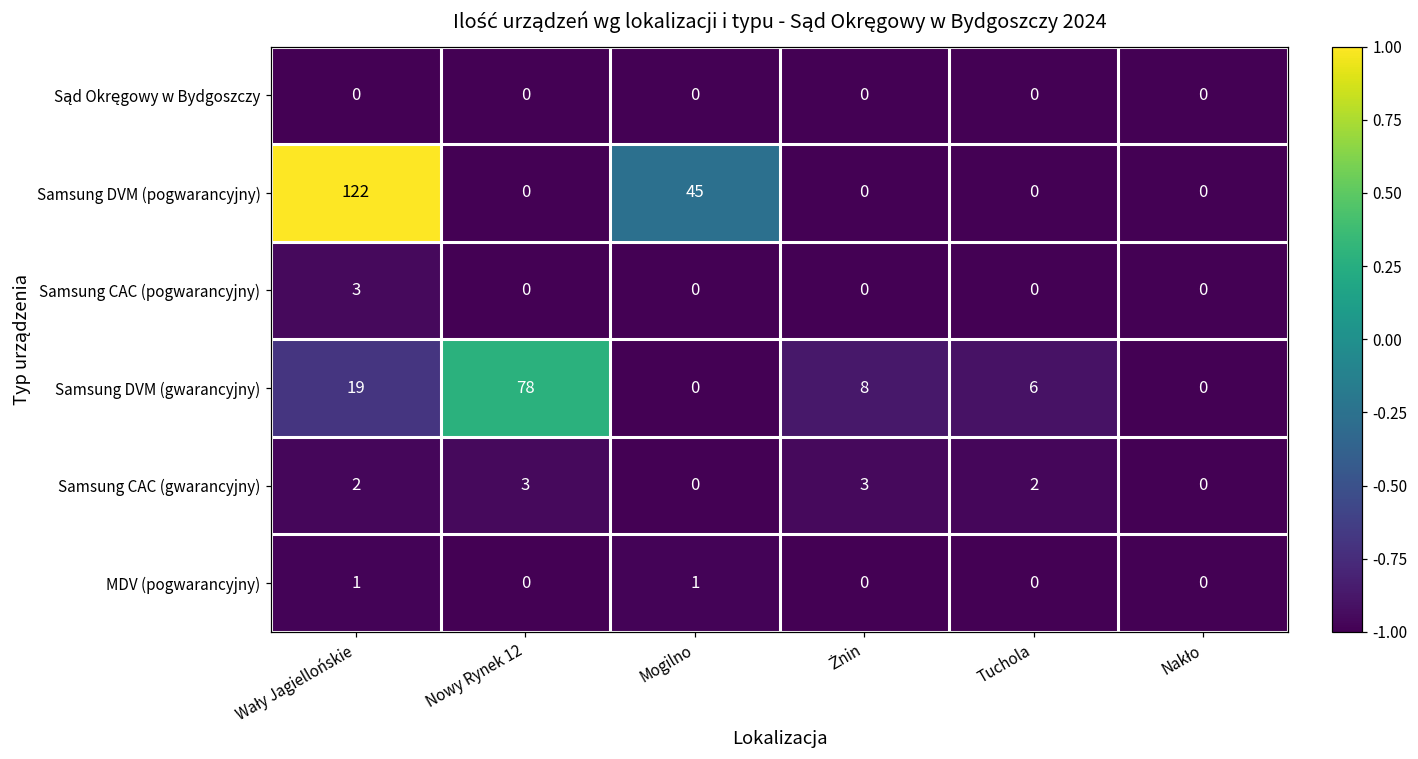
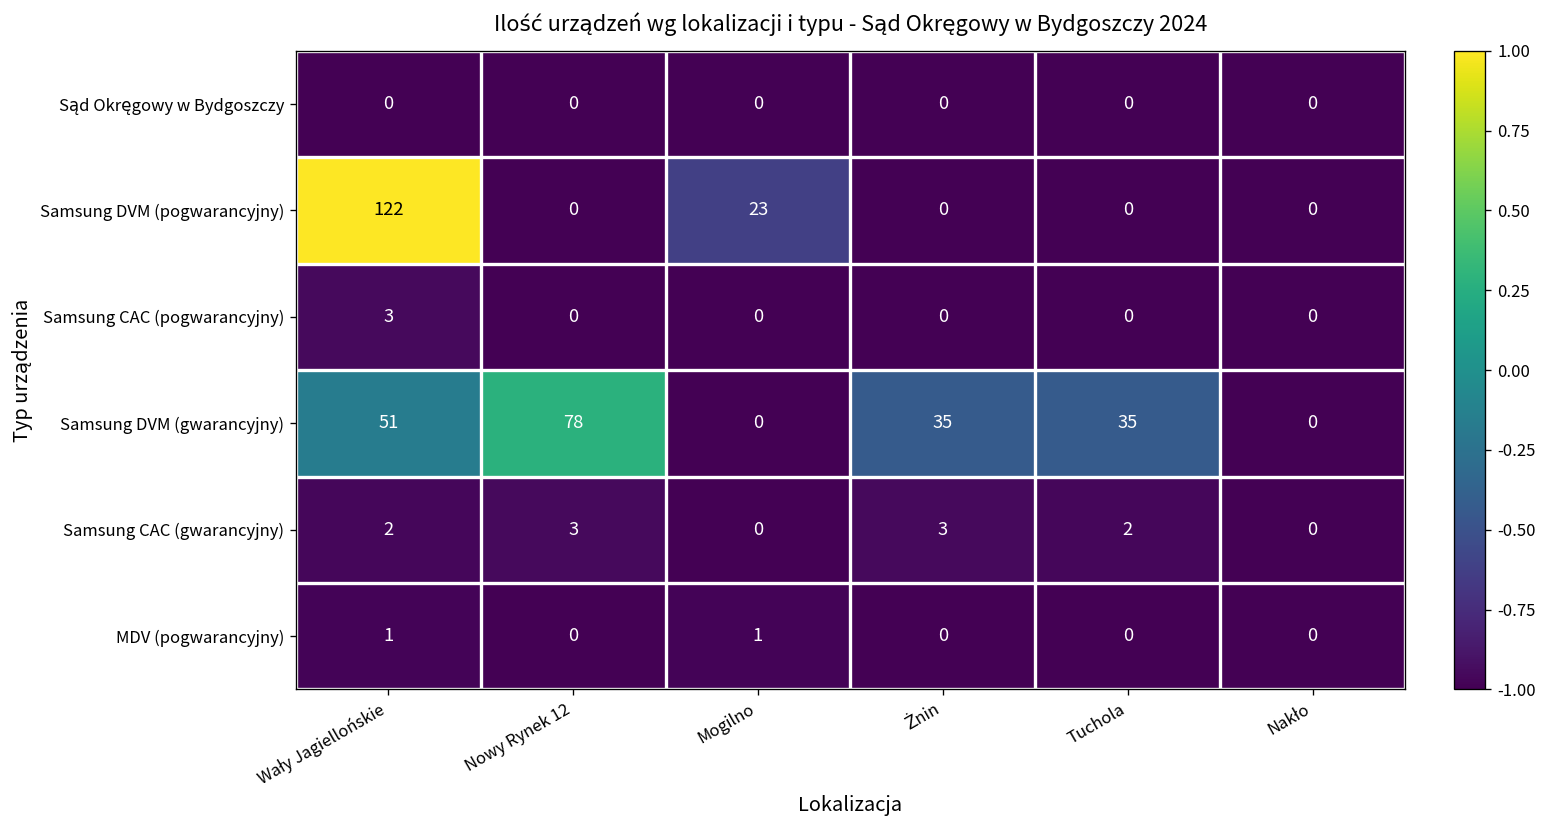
Samsung DVM (pogwarancyjny), Mogilno: 45 -> 23
Samsung DVM (gwarancyjny), Wały Jagiellońskie: 19 -> 51
Samsung DVM (gwarancyjny), Żnin: 8 -> 35
Samsung DVM (gwarancyjny), Tuchola: 6 -> 35
